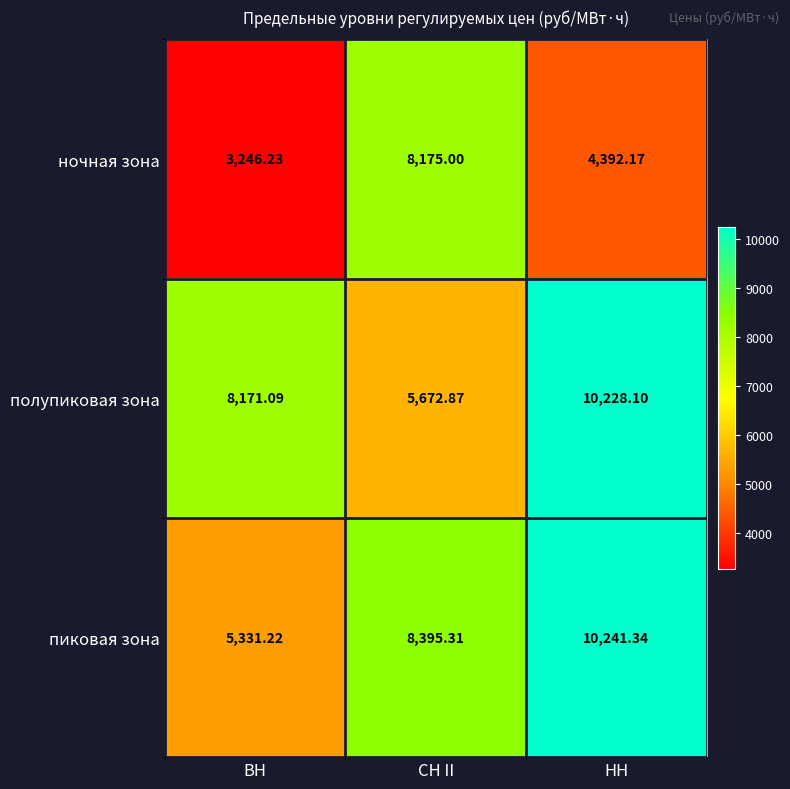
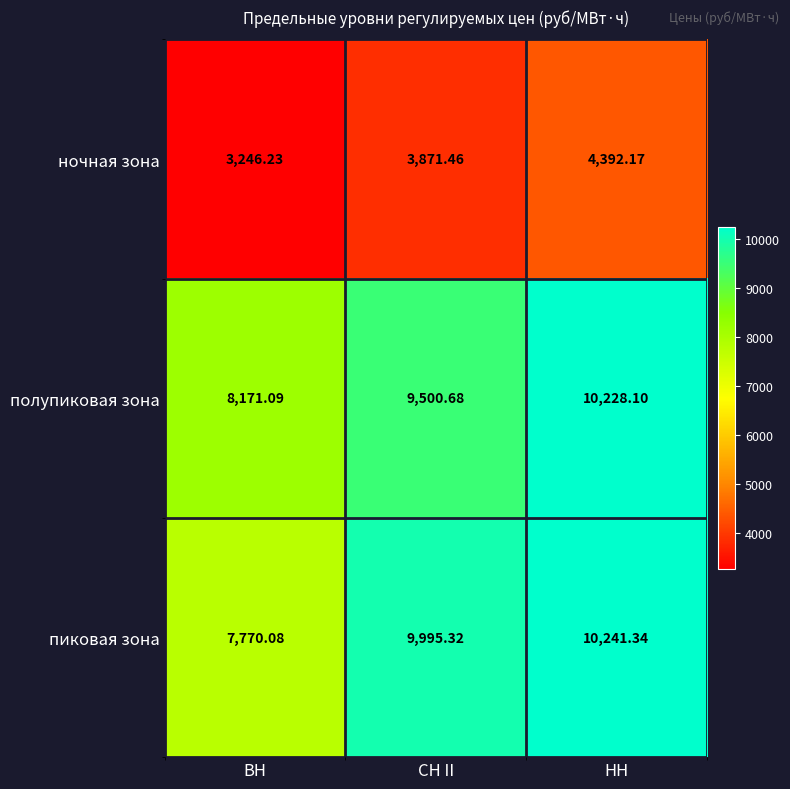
ночная зона, СН II: 8,175.00 -> 3,871.46
полупиковая зона, СН II: 5,672.87 -> 9,500.68
пиковая зона, ВН: 5,331.22 -> 7,770.08
пиковая зона, СН II: 8,395.31 -> 9,995.32
